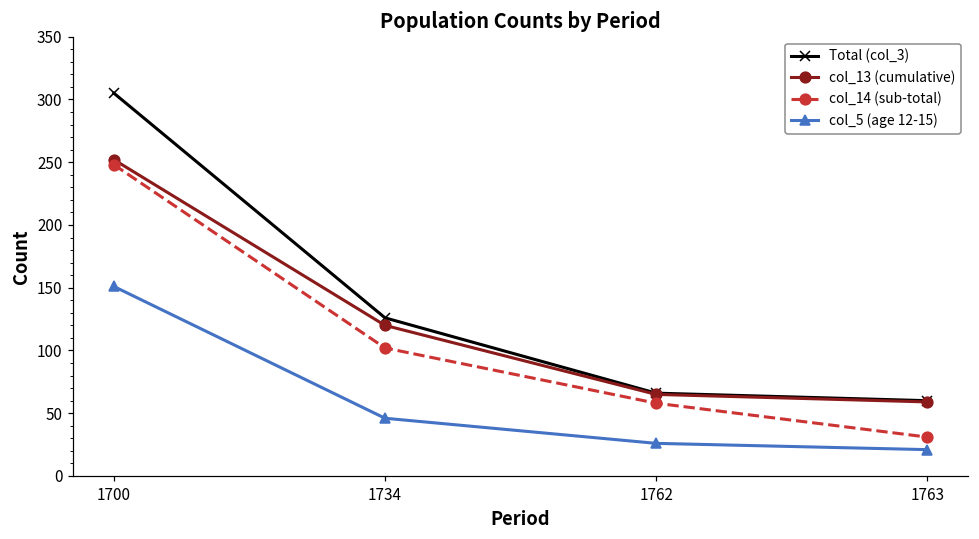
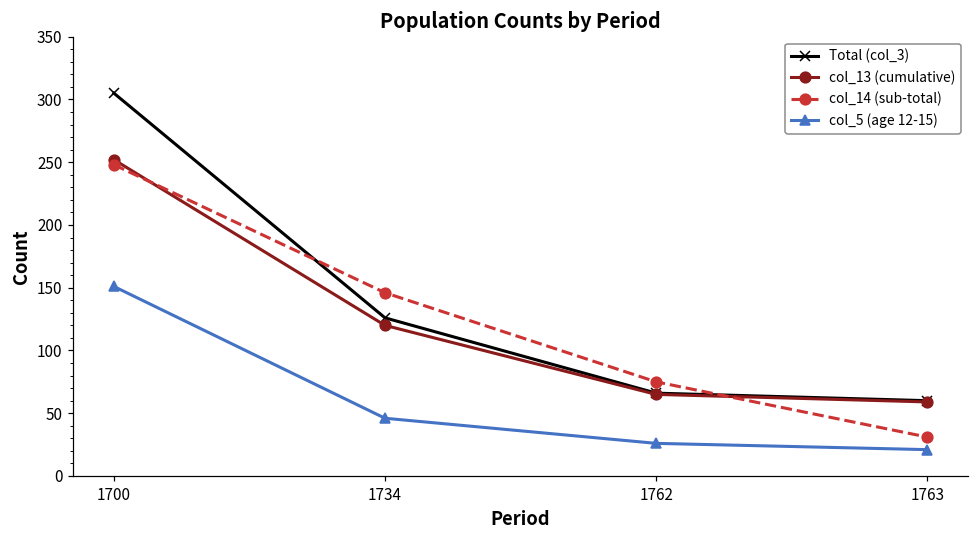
col_14 (sub-total), 1734: 102 -> 146
col_14 (sub-total), 1762: 58 -> 75
